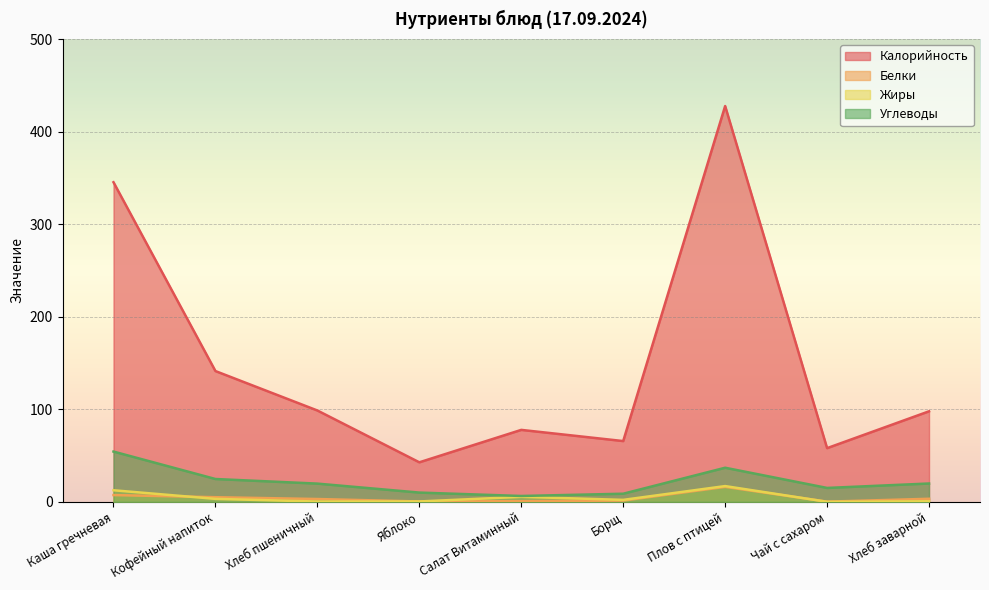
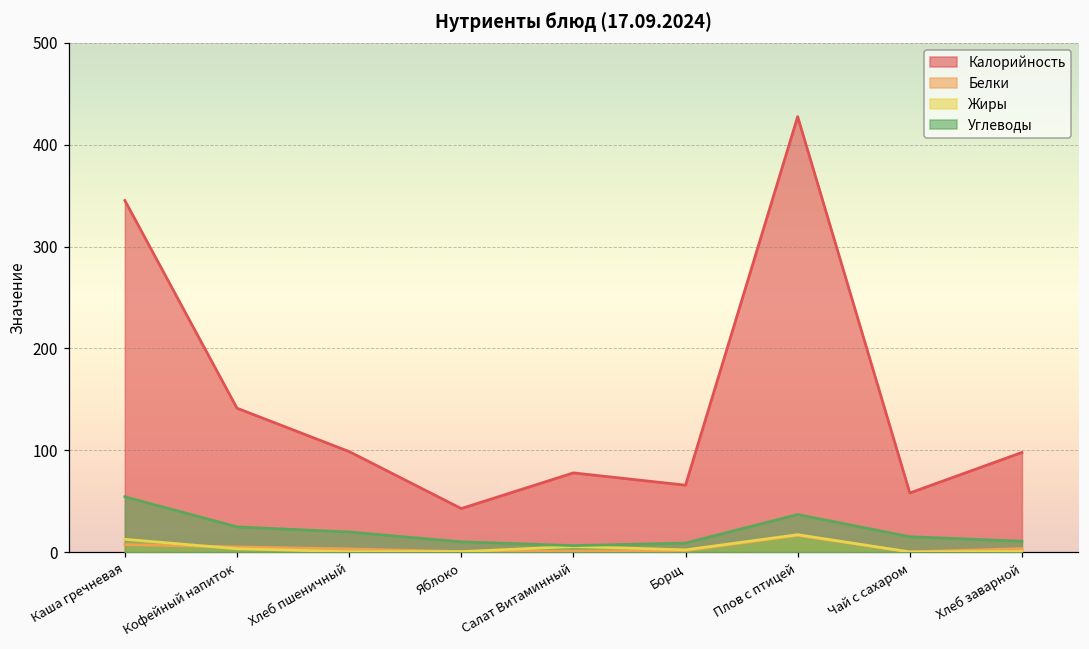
Углеводы, Хлеб заварной: 20 -> 10
